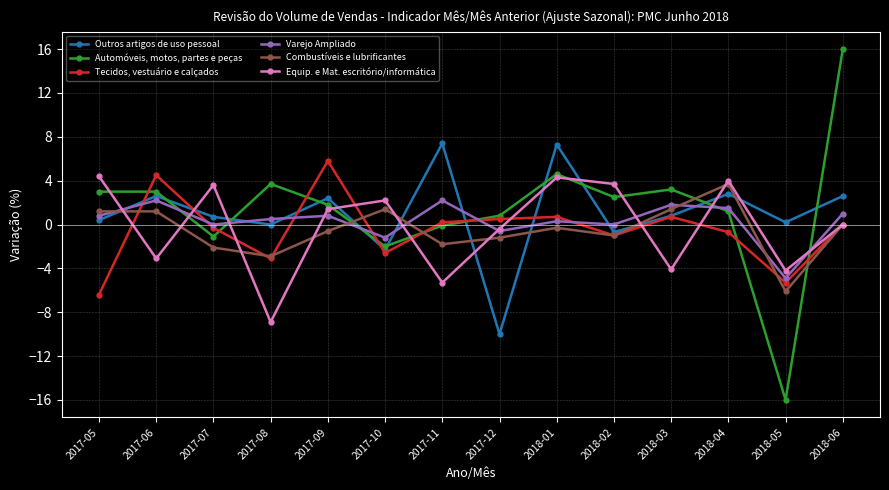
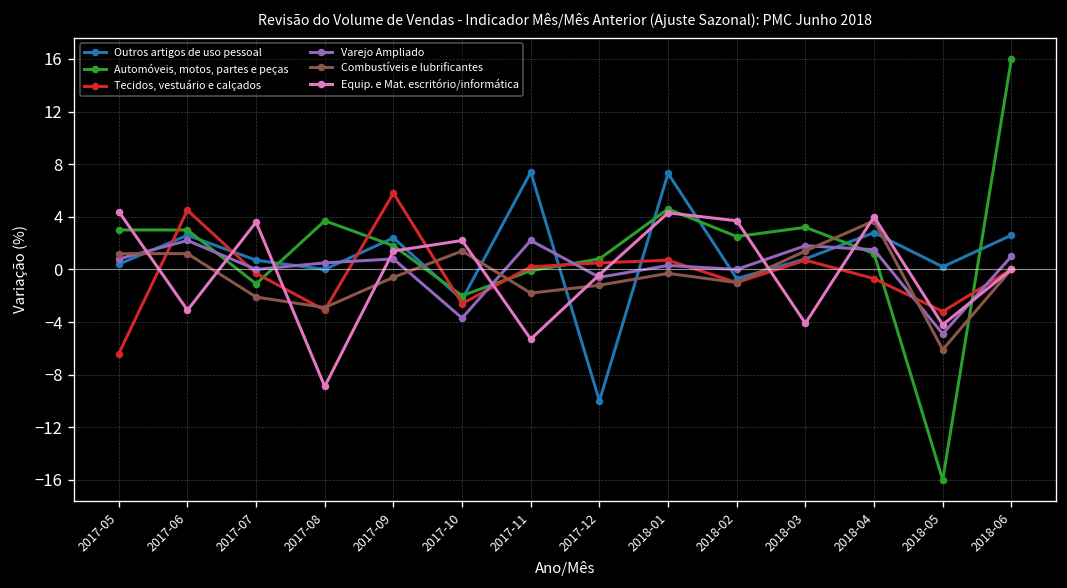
Varejo Ampliado, 2017-10: -1.2 -> -3.7
Tecidos, vestuário e calçados, 2018-05: -5.3 -> -3.2
